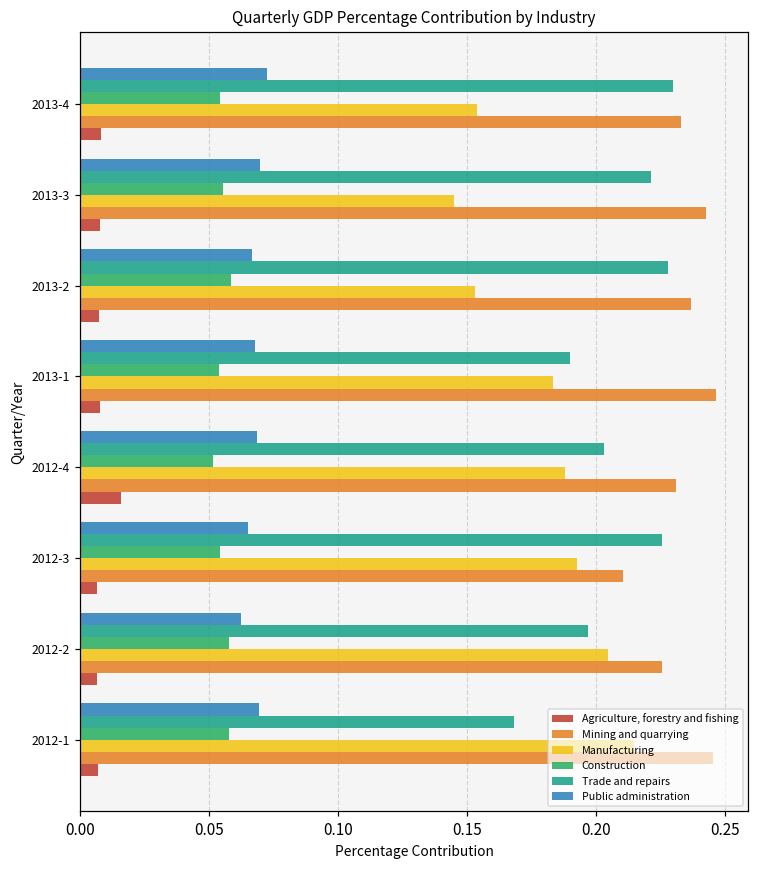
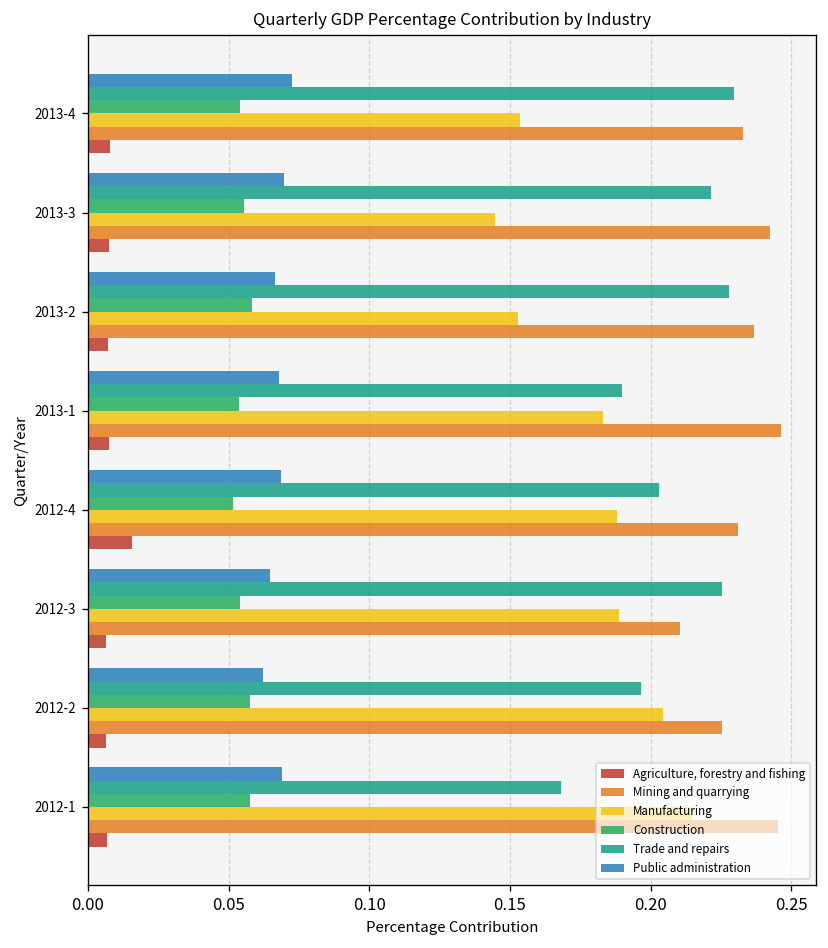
Manufacturing, 2012-3: 0.192 -> 0.189
